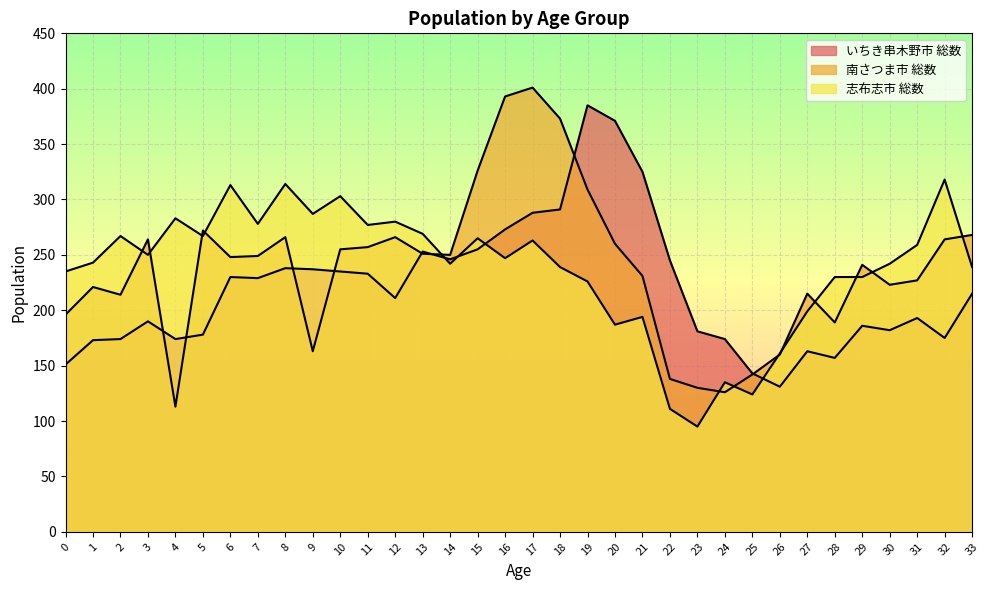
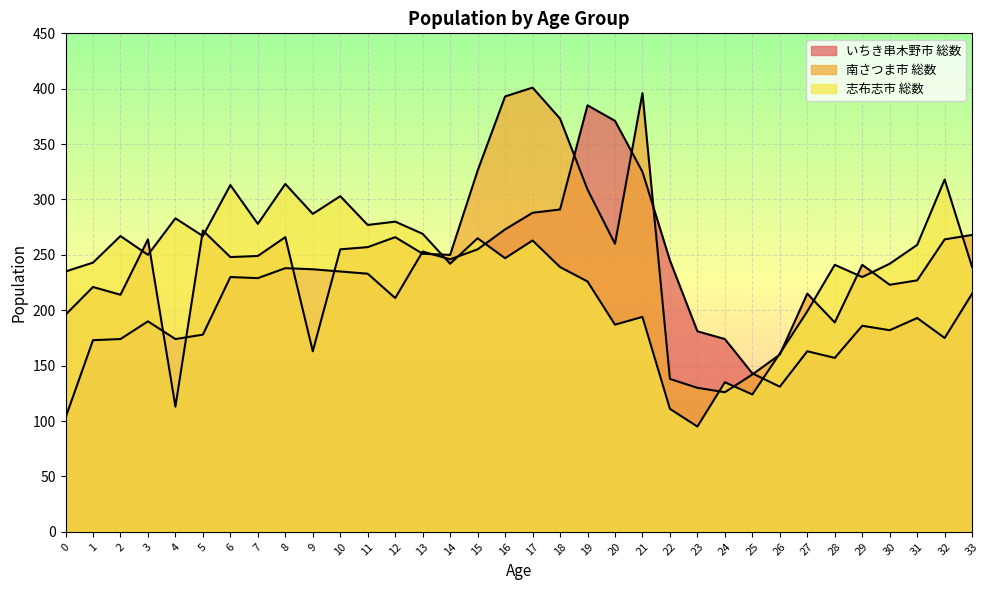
いちき串木野市 総数, 0: 151 -> 103
南さつま市 総数, 21: 231 -> 396
志布志市 総数, 28: 230 -> 241
